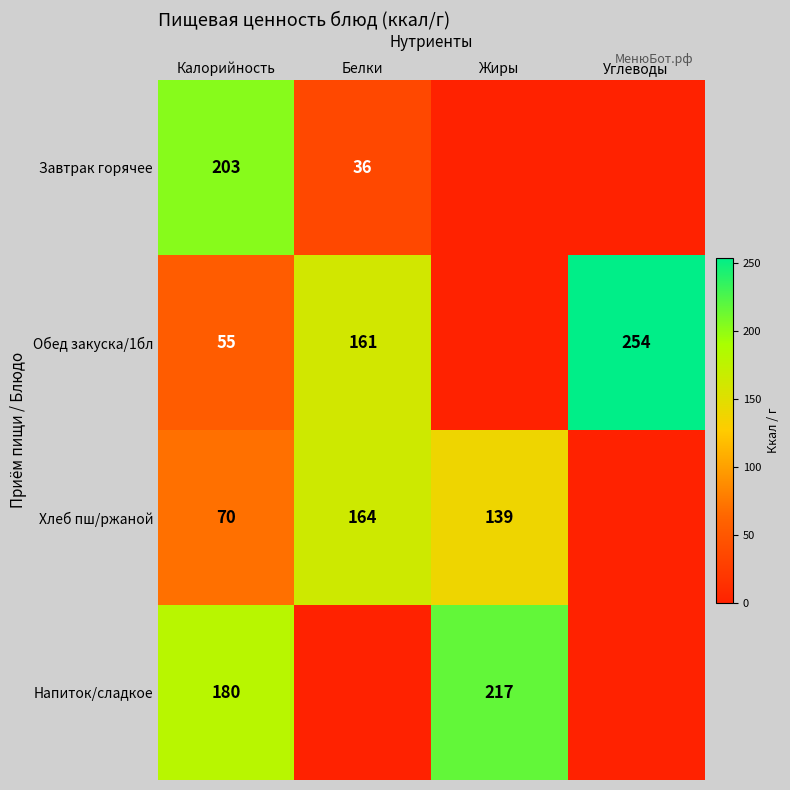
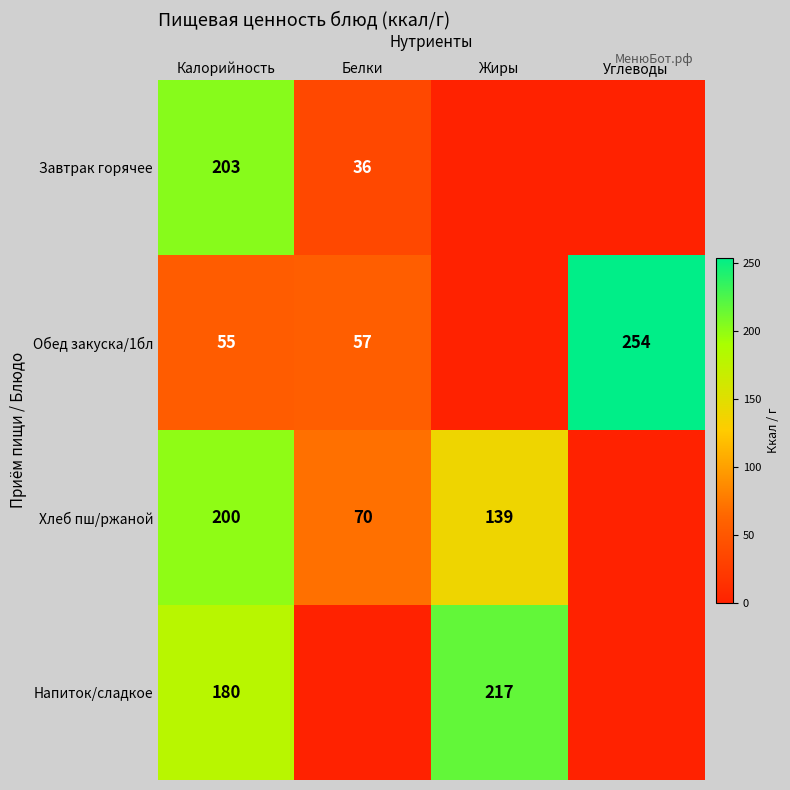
Обед закуска/1бл, Белки: 161 -> 57
Хлеб пш/ржаной, Калорийность: 70 -> 200
Хлеб пш/ржаной, Белки: 164 -> 70
